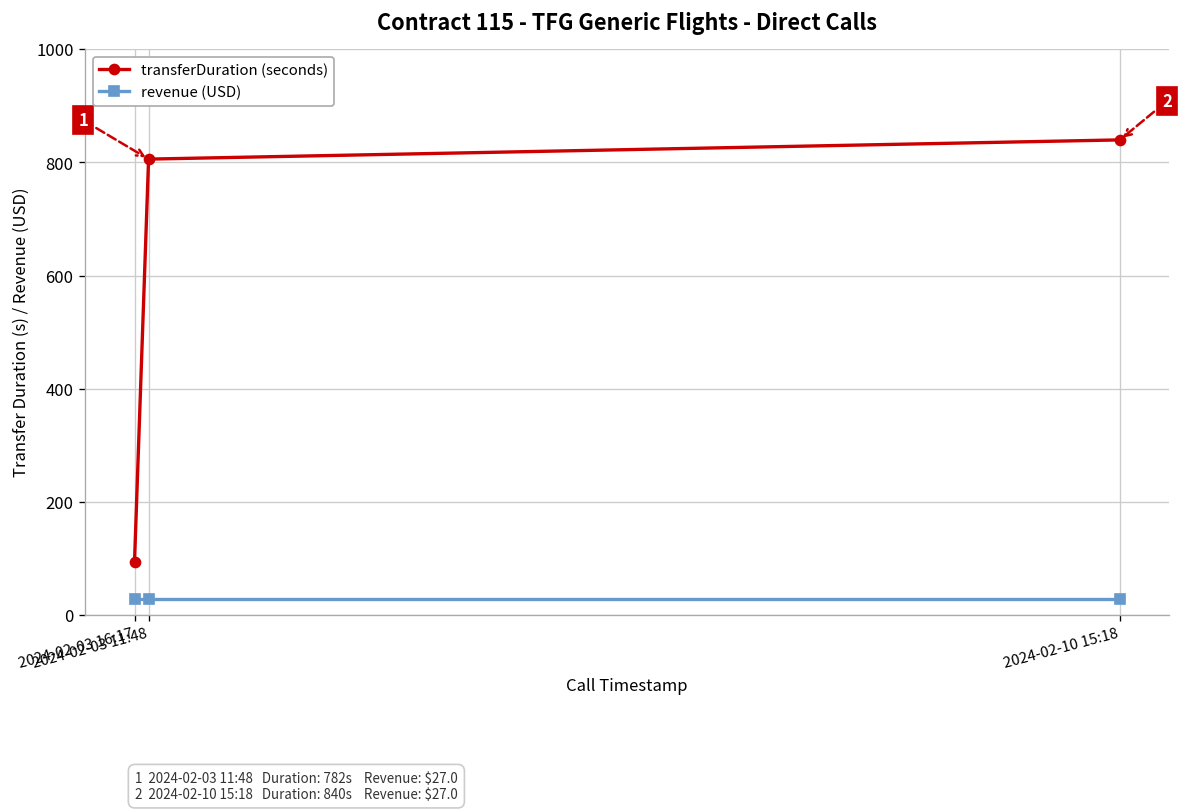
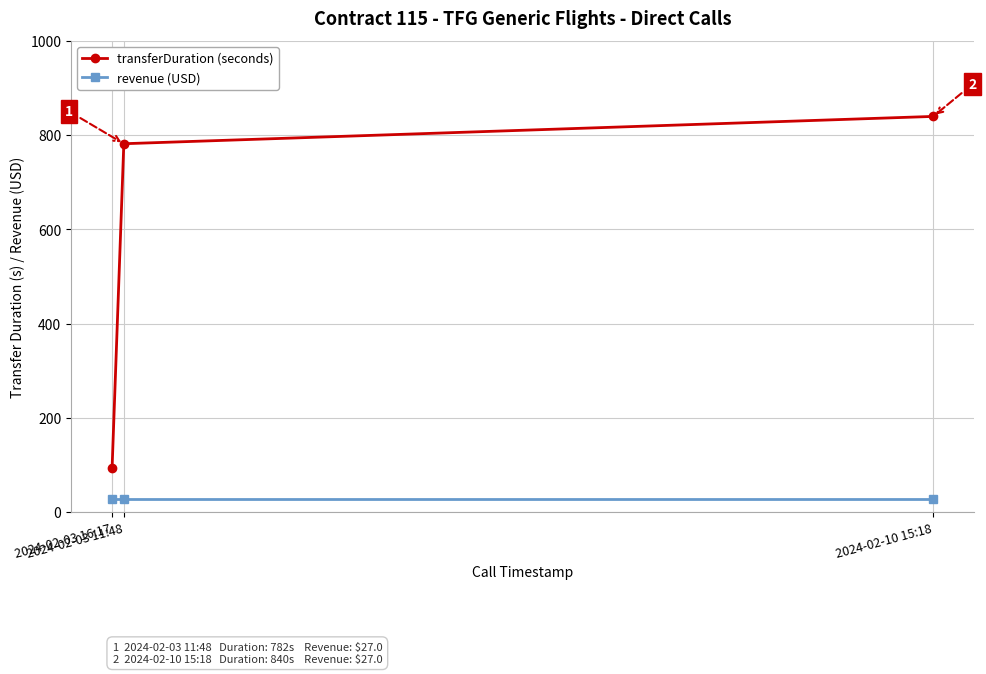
transferDuration (seconds), 2024-02-03 11:48: 810 -> 780
